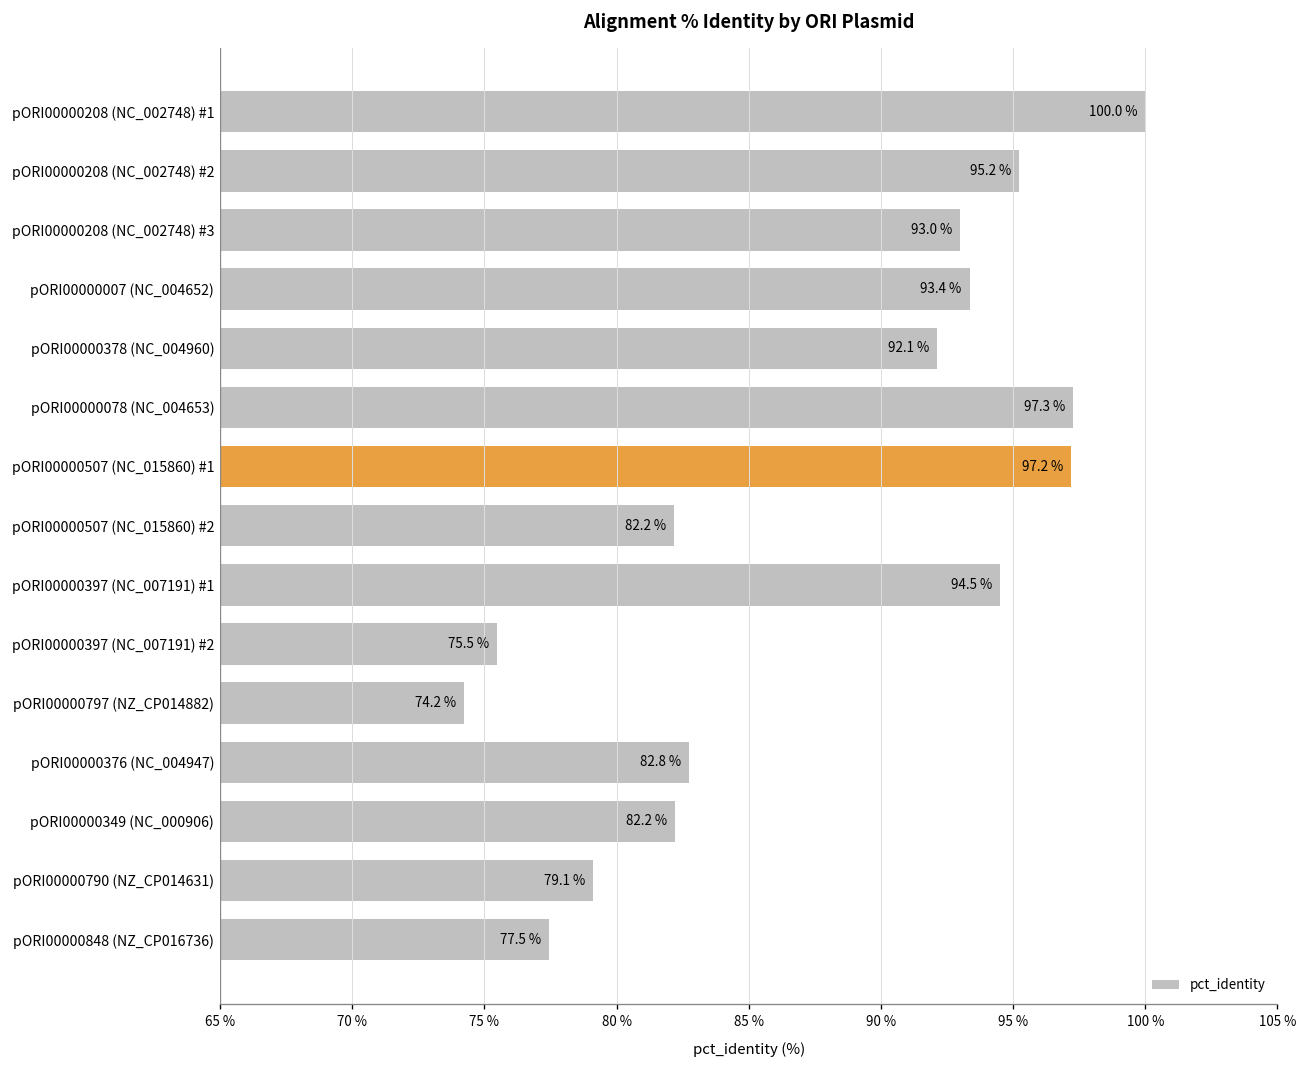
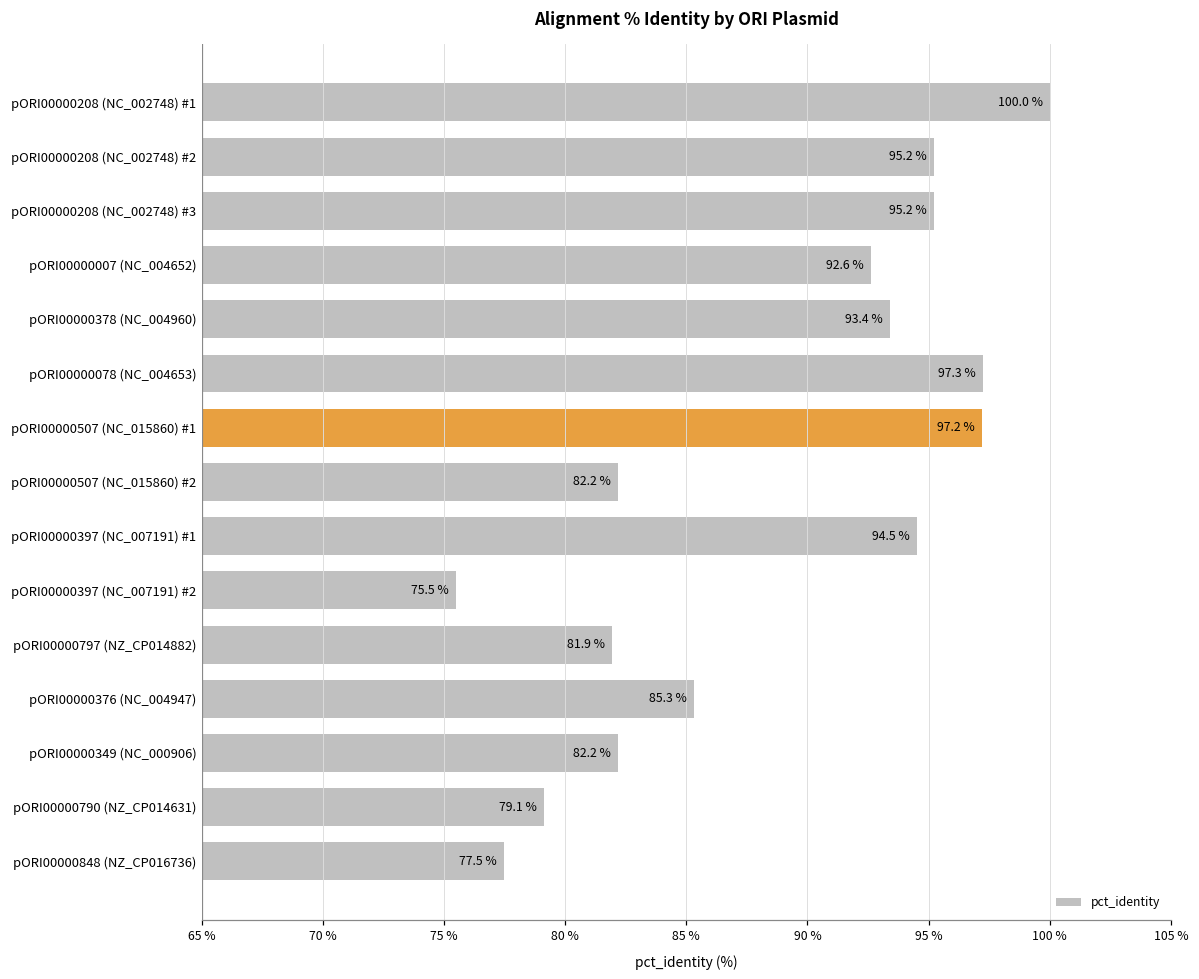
pORI00000208 (NC_002748) #3: 93.0 % -> 95.2 %
pORI00000007 (NC_004652): 93.4 % -> 92.6 %
pORI00000378 (NC_004960): 92.1 % -> 93.4 %
pORI00000797 (NZ_CP014882): 74.2 % -> 81.9 %
pORI00000376 (NC_004947): 82.8 % -> 85.3 %
